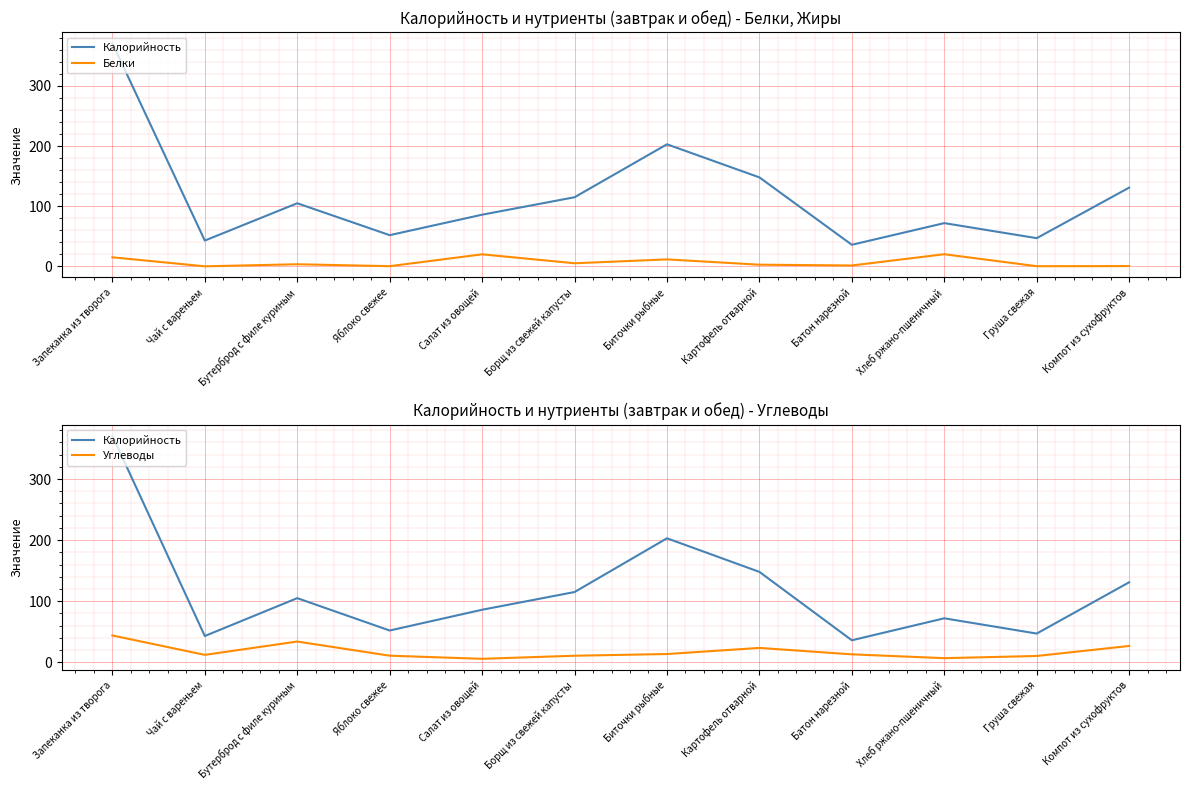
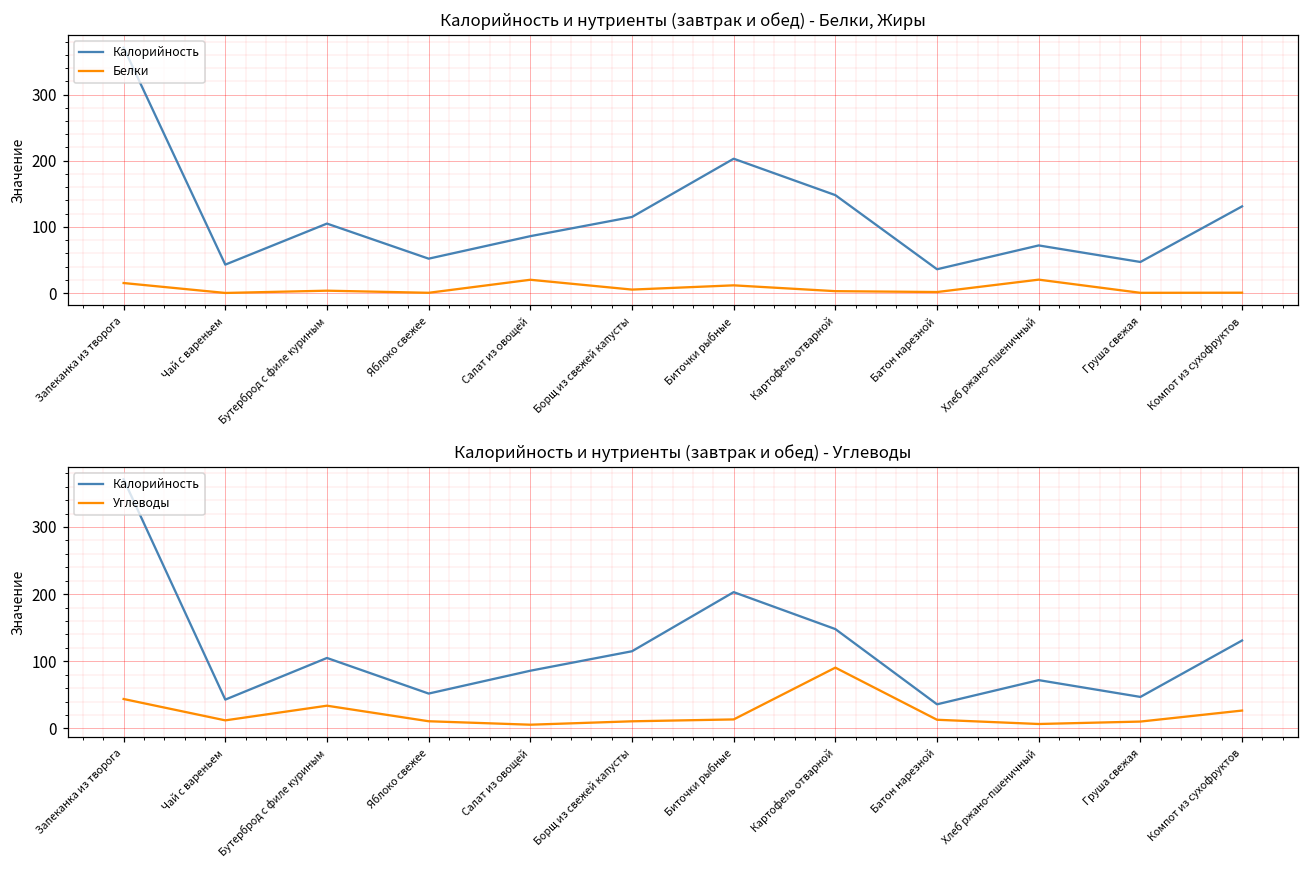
Калорийность и нутриенты (завтрак и обед) - Углеводы, Углеводы, Картофель отварной: 20 -> 90
